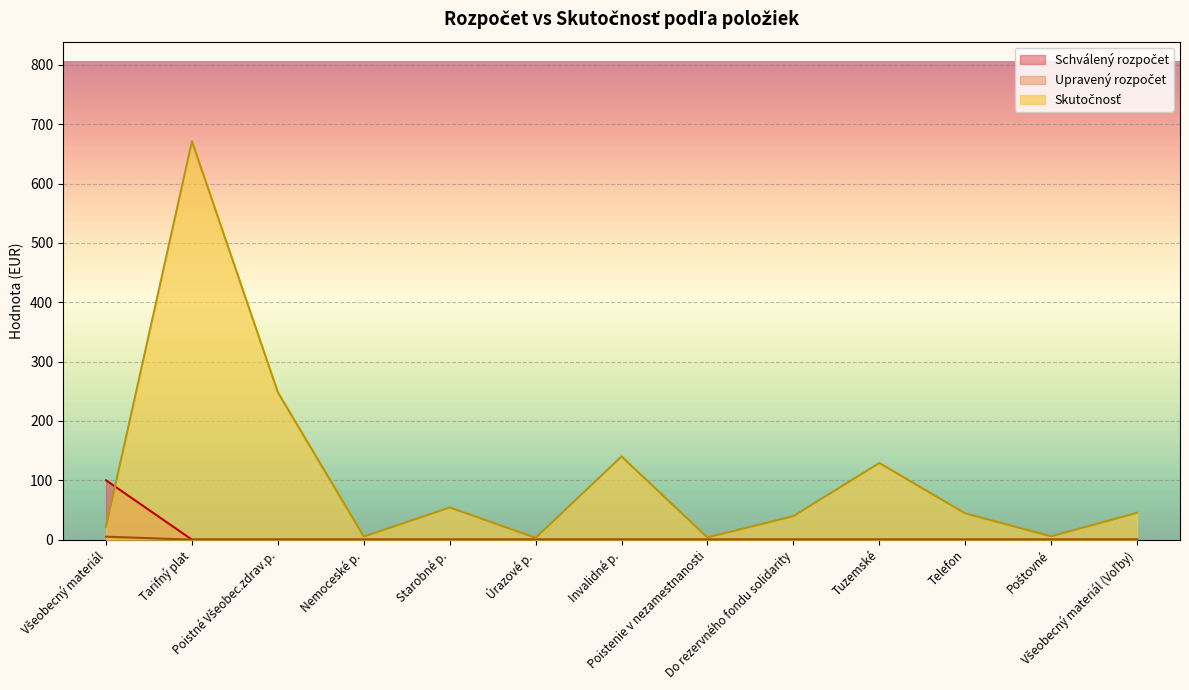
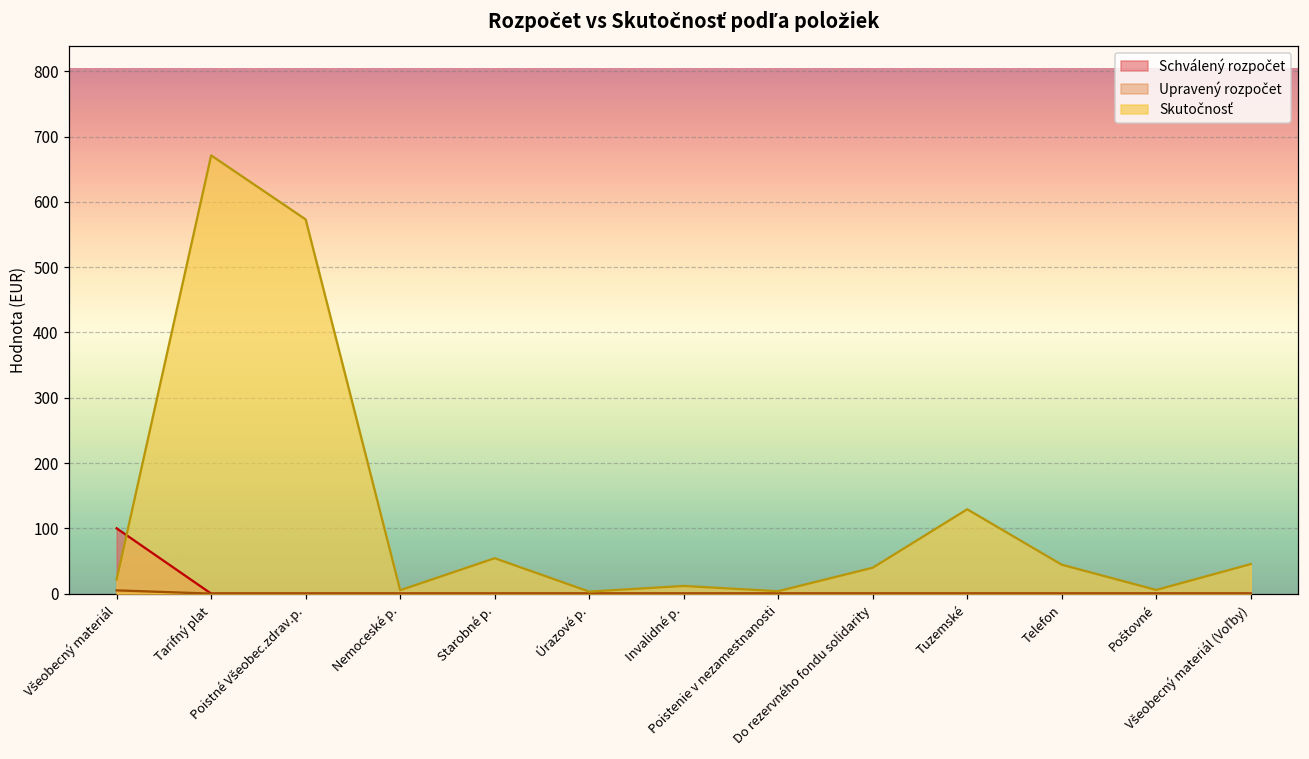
Skutočnosť, Poistné Všeobec.zdrav.p.: 250 -> 570
Skutočnosť, Invalidné p.: 140 -> 10
